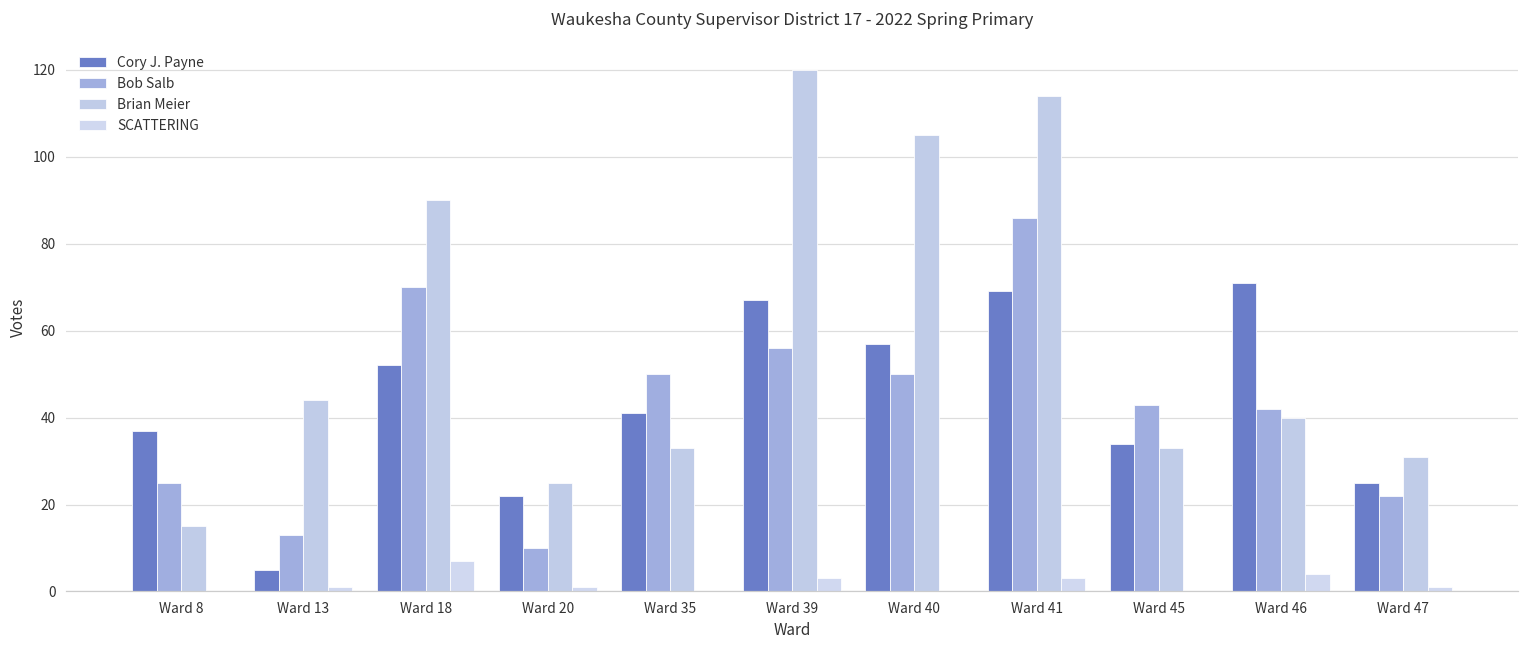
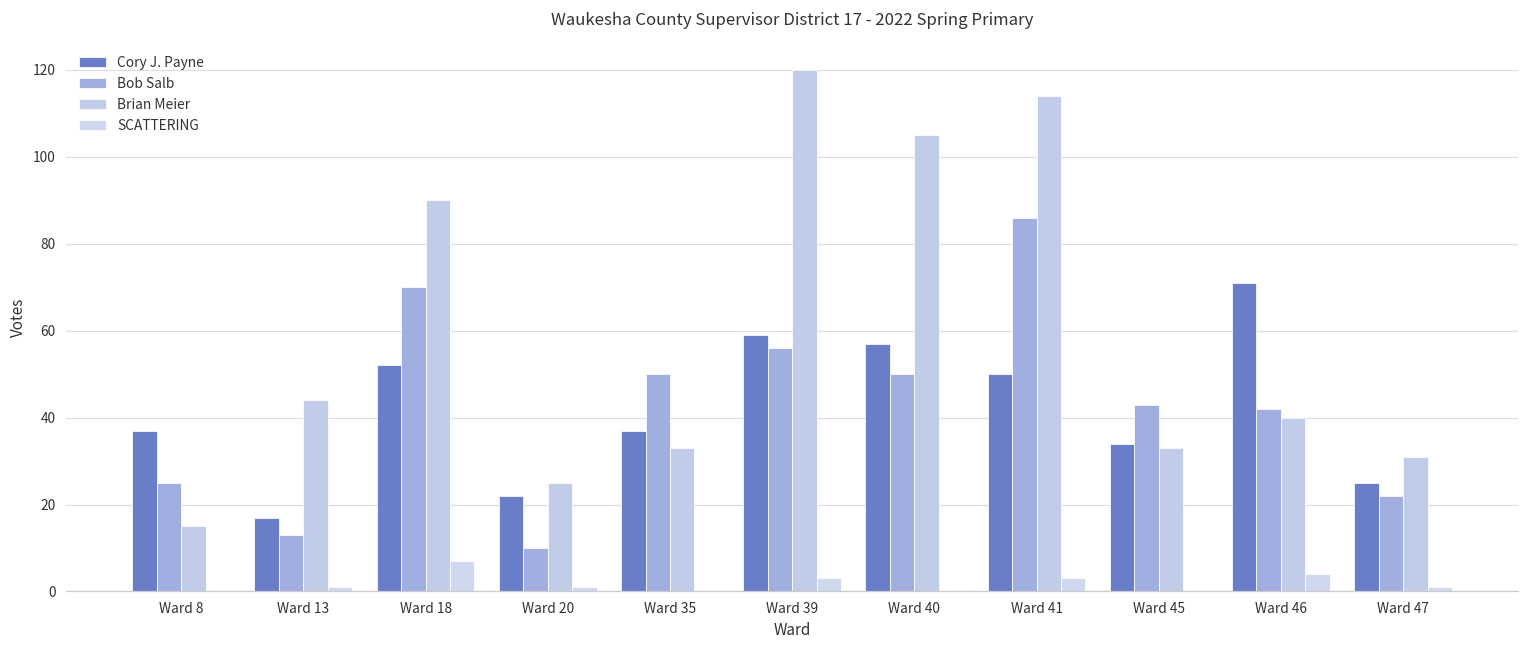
Cory J. Payne, Ward 13: 5 -> 17
Cory J. Payne, Ward 35: 41 -> 37
Cory J. Payne, Ward 39: 67 -> 59
Cory J. Payne, Ward 41: 69 -> 50
